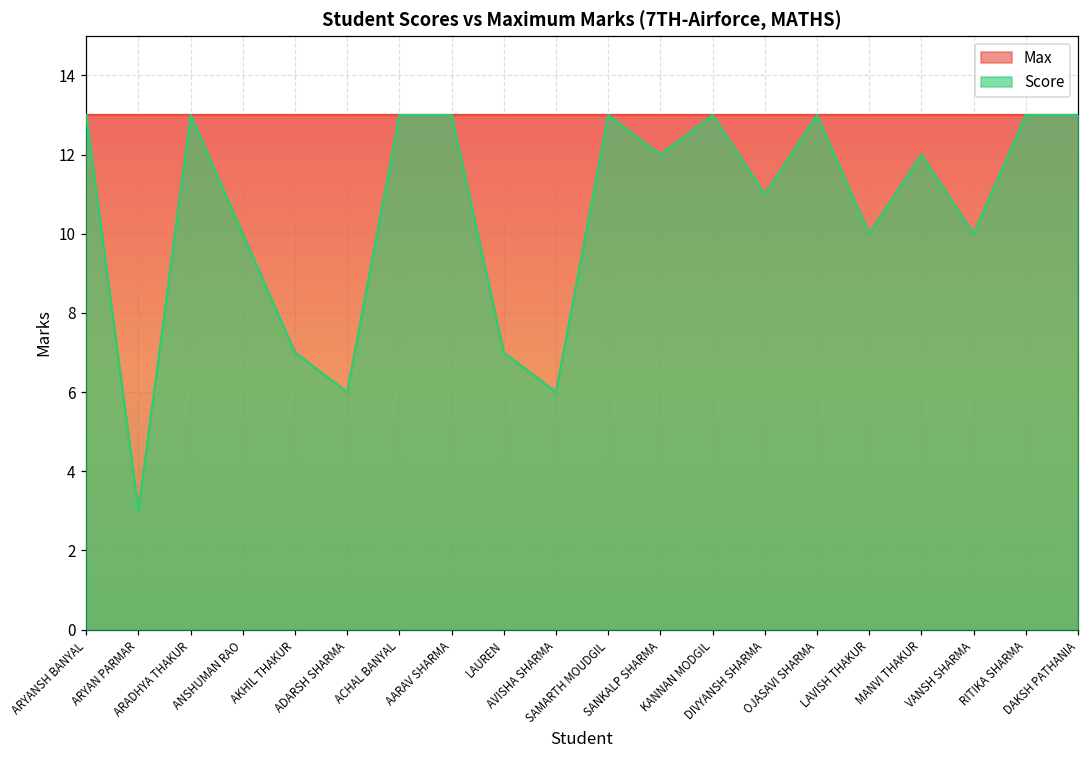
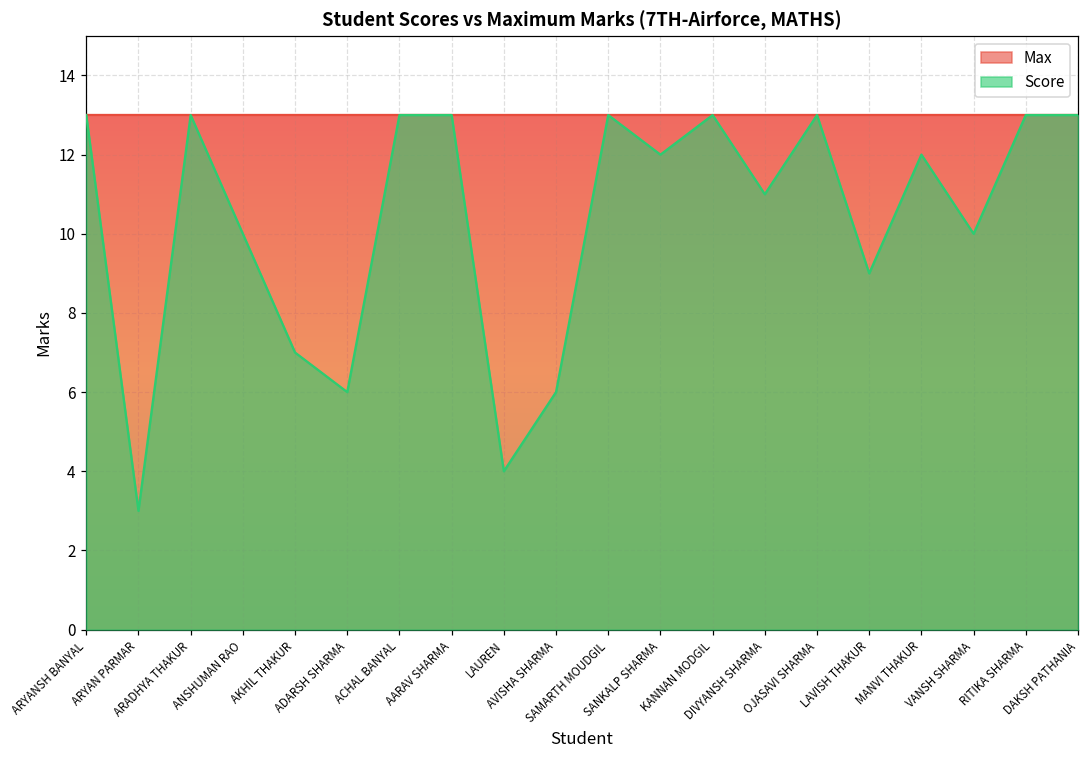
Score, LAUREN: 7 -> 4
Score, LAVISH THAKUR: 10 -> 9
